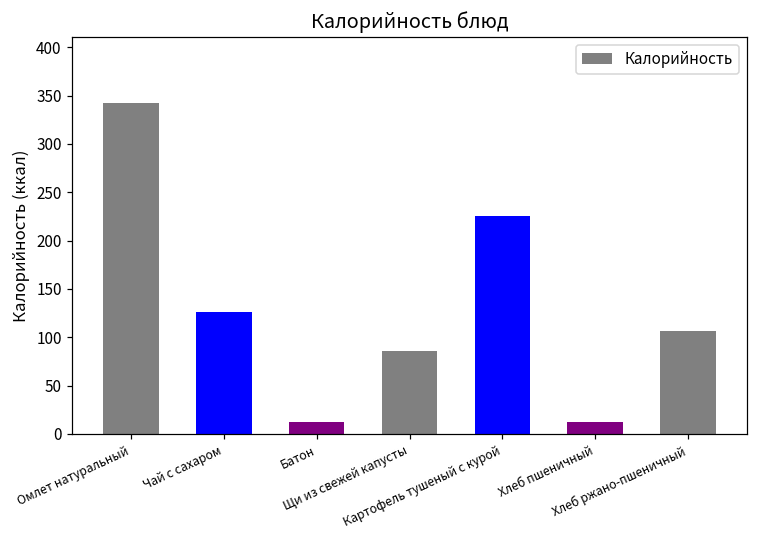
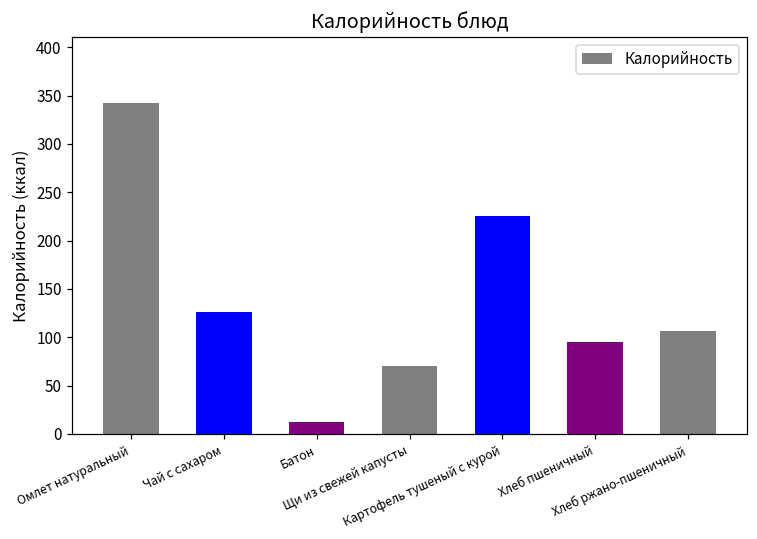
Щи из свежей капусты: 90 -> 70
Хлеб пшеничный: 10 -> 90
